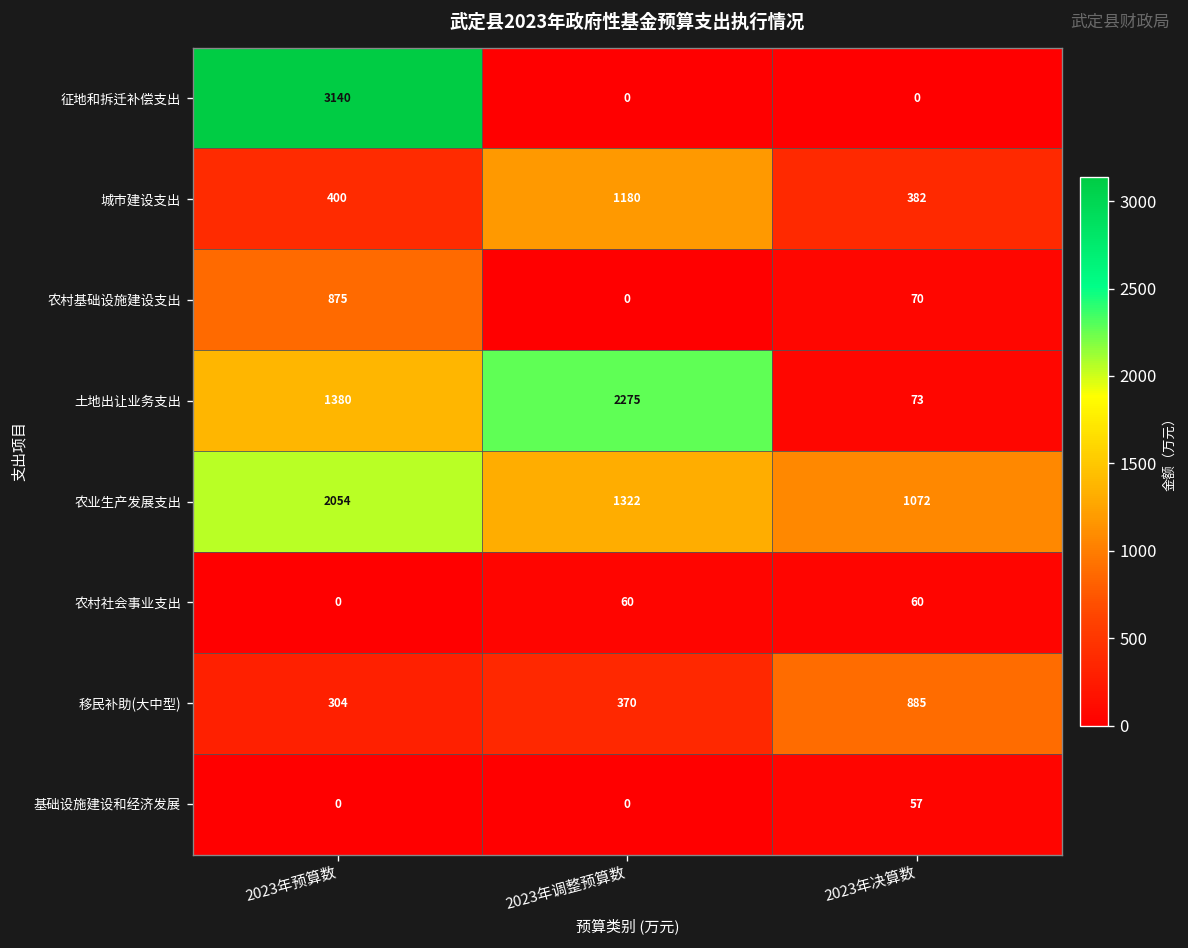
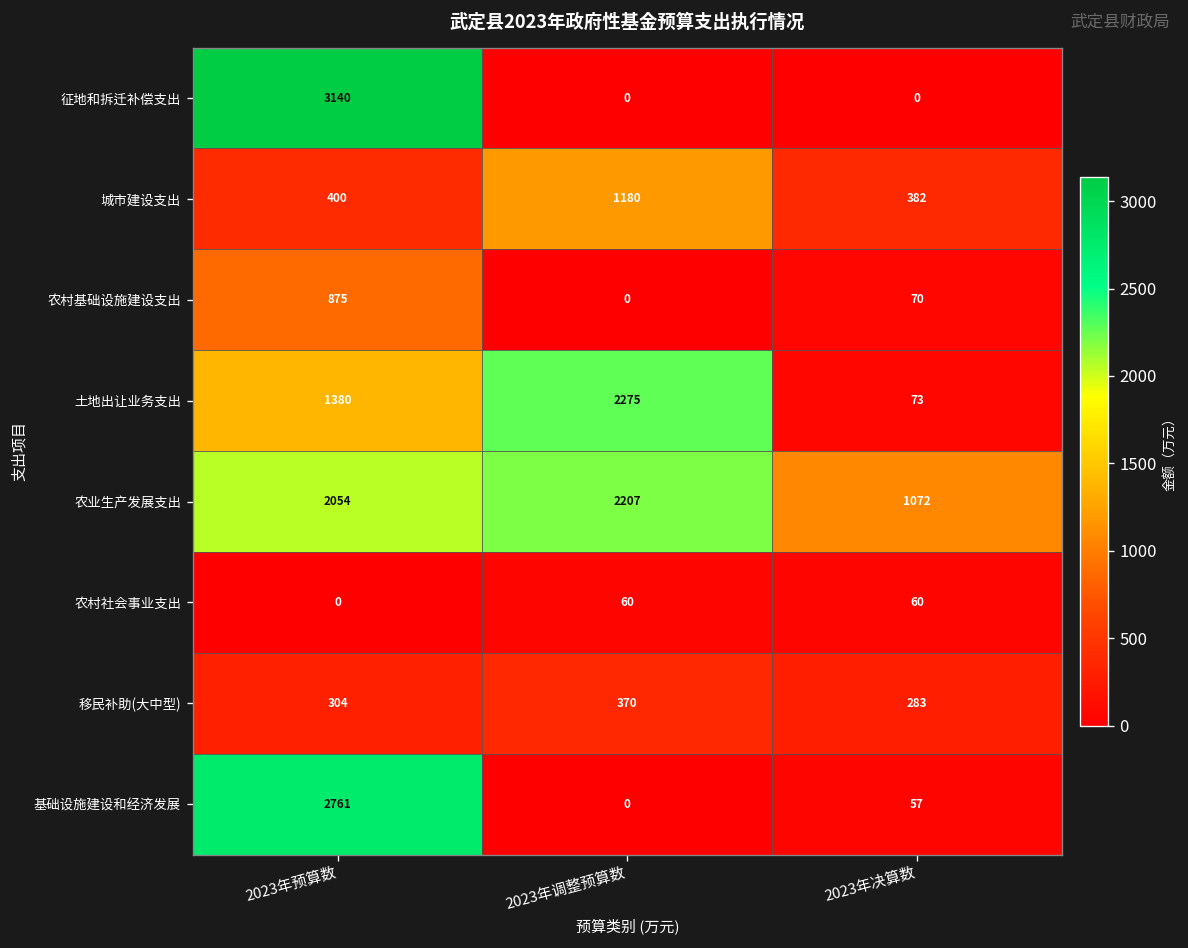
农业生产发展支出, 2023年调整预算数: 1322 -> 2207
移民补助(大中型), 2023年决算数: 885 -> 283
基础设施建设和经济发展, 2023年预算数: 0 -> 2761
